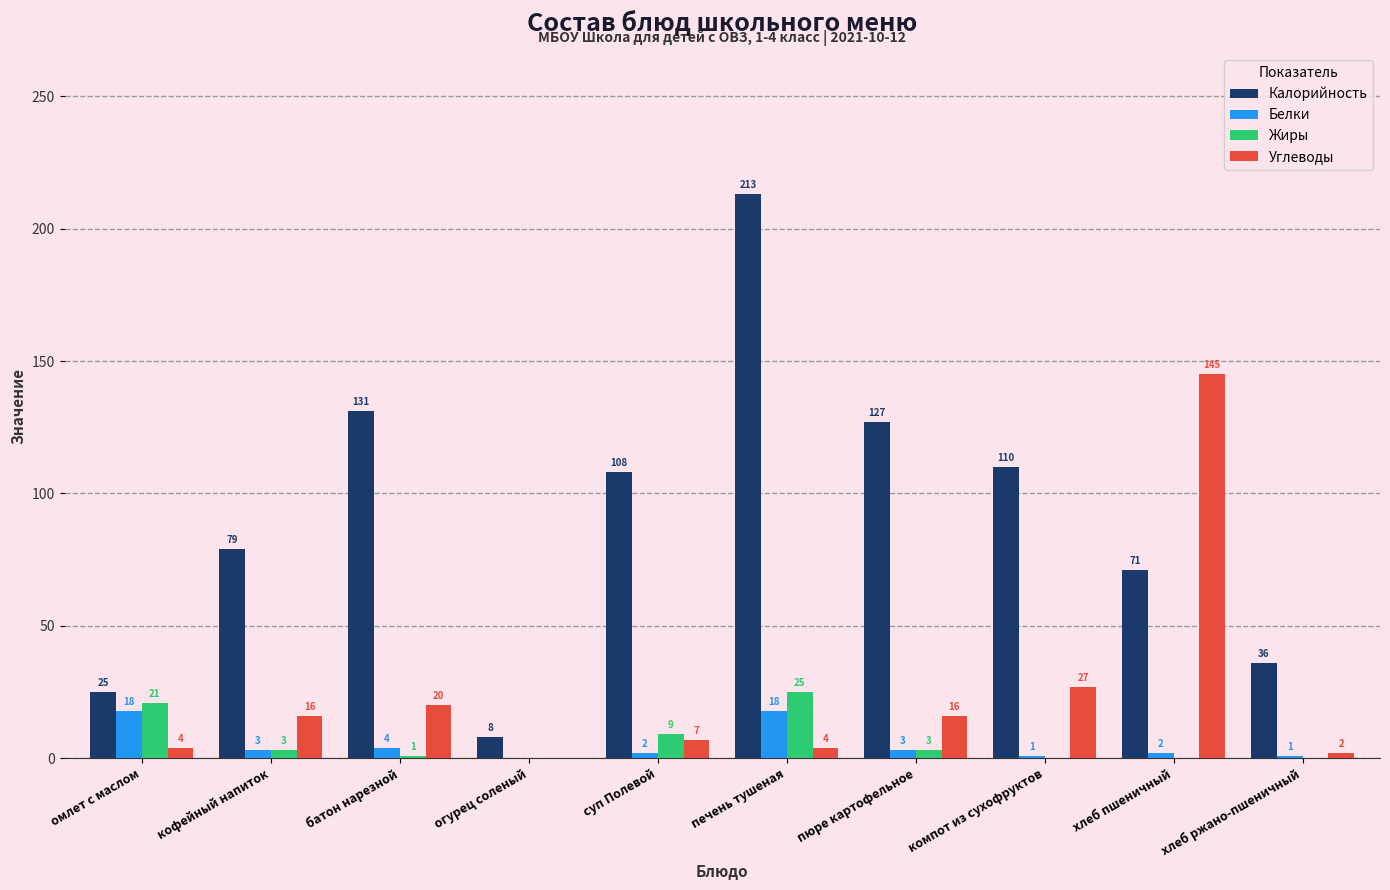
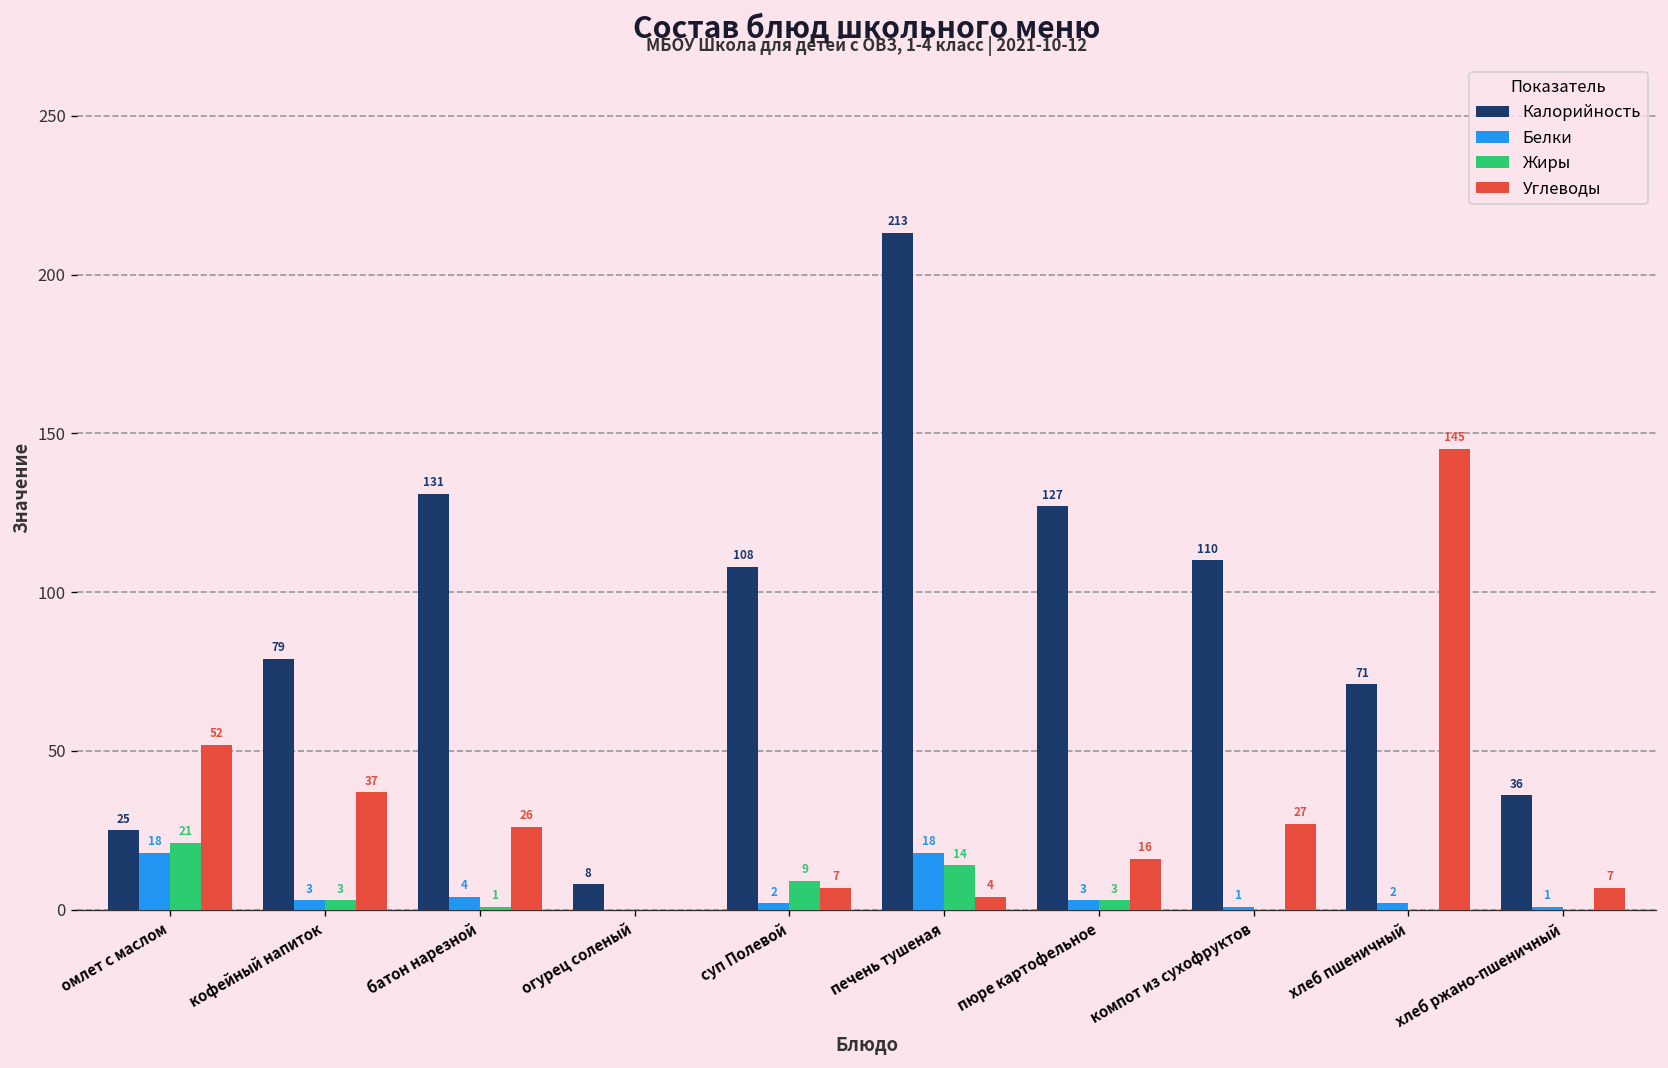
Углеводы, омлет с маслом: 4 -> 52
Углеводы, кофейный напиток: 16 -> 37
Углеводы, батон нарезной: 20 -> 26
Жиры, печень тушеная: 25 -> 14
Углеводы, хлеб ржано-пшеничный: 2 -> 7
